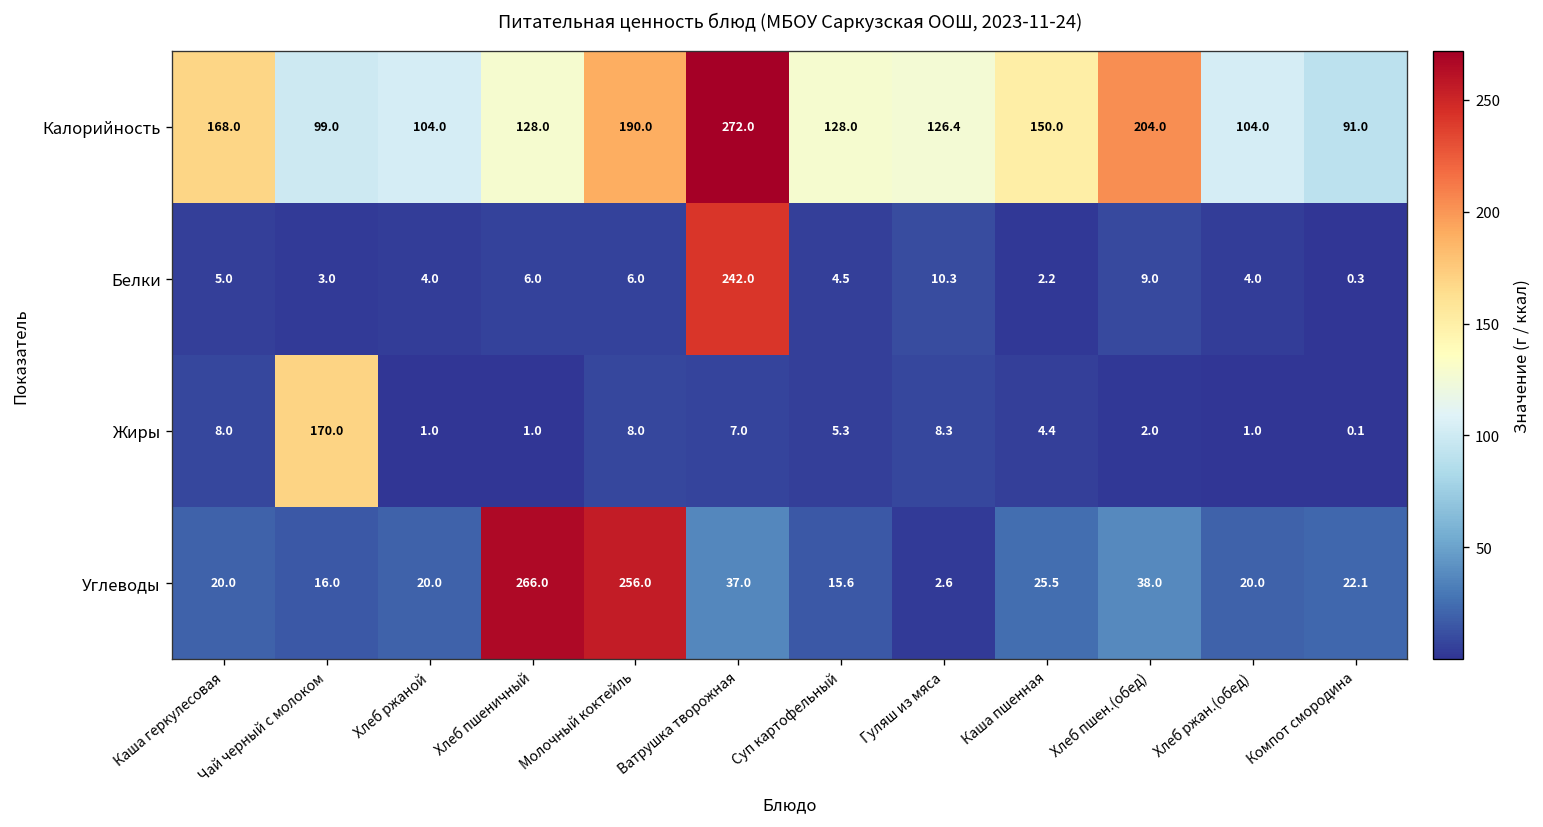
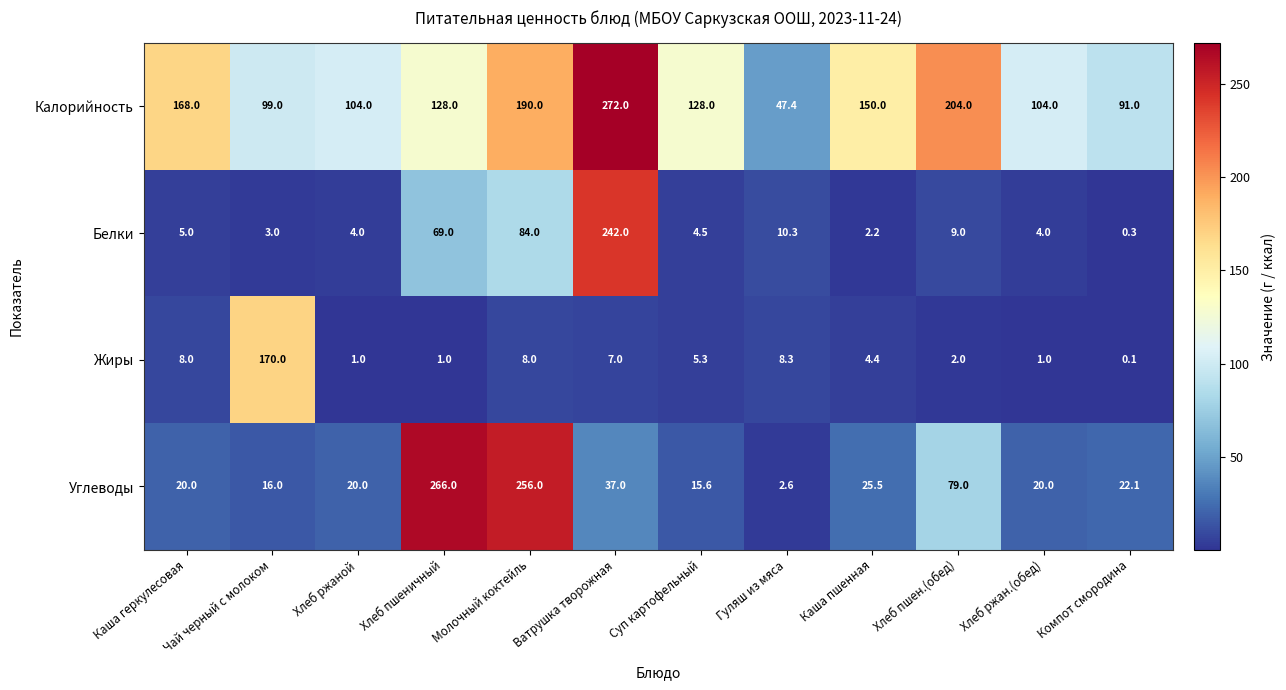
Калорийность, Гуляш из мяса: 126.4 -> 47.4
Белки, Хлеб пшеничный: 6.0 -> 69.0
Белки, Молочный коктейль: 6.0 -> 84.0
Углеводы, Хлеб пшен.(обед): 38.0 -> 79.0
